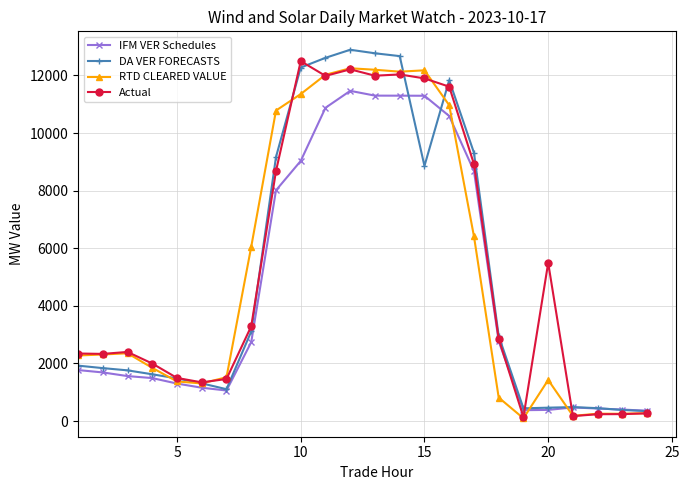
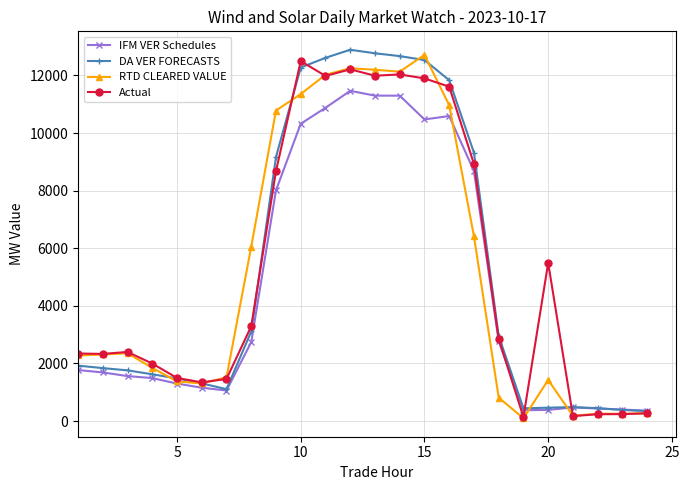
IFM VER Schedules, 10: 9000 -> 10300
IFM VER Schedules, 15: 11300 -> 10500
DA VER FORECASTS, 15: 8900 -> 12500
RTD CLEARED VALUE, 15: 12200 -> 12700
